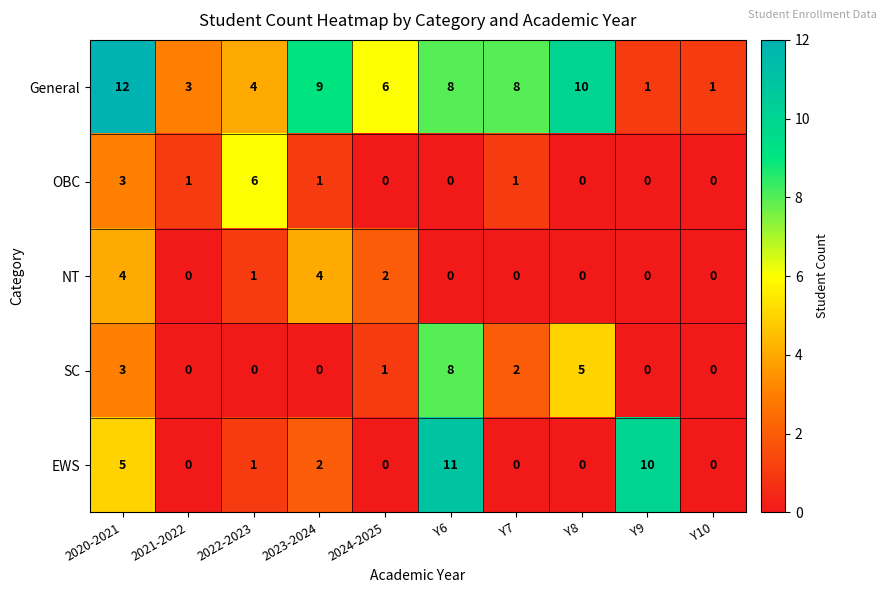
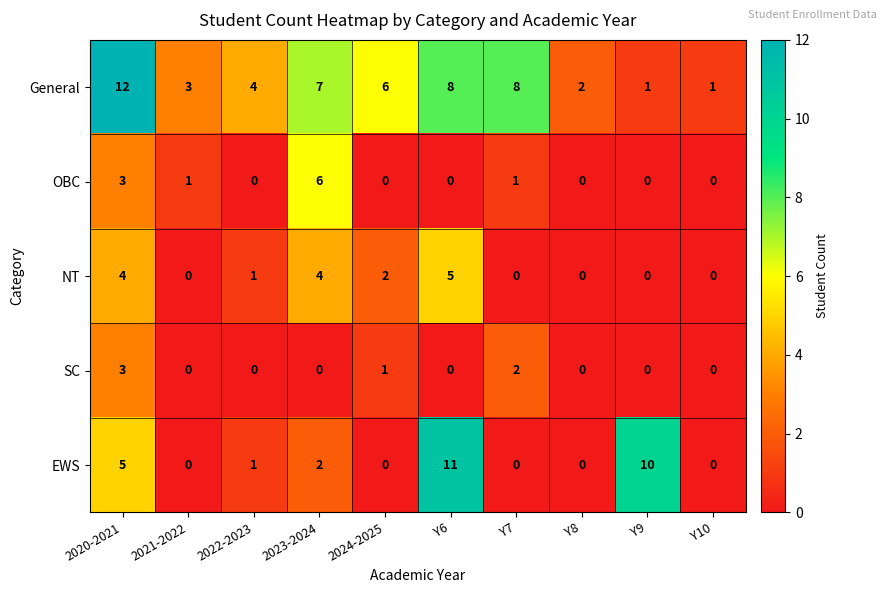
General, 2023-2024: 9 -> 7
General, Y8: 10 -> 2
OBC, 2022-2023: 6 -> 0
OBC, 2023-2024: 1 -> 6
NT, Y6: 0 -> 5
SC, Y6: 8 -> 0
SC, Y8: 5 -> 0
